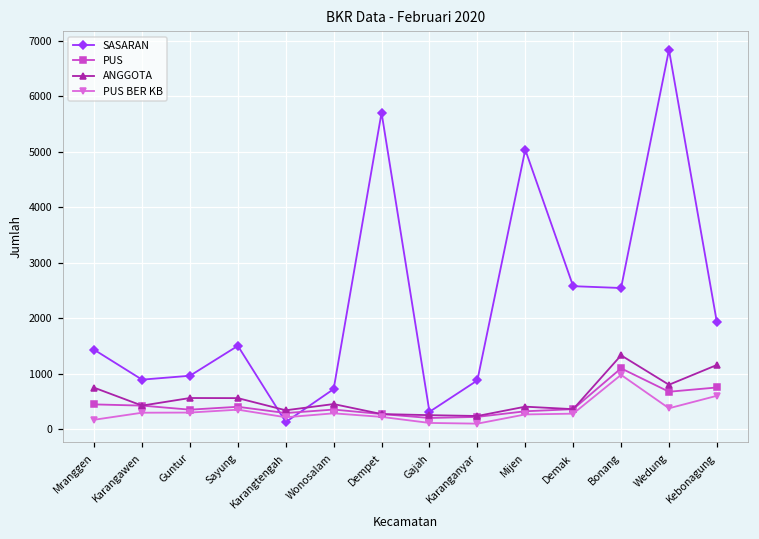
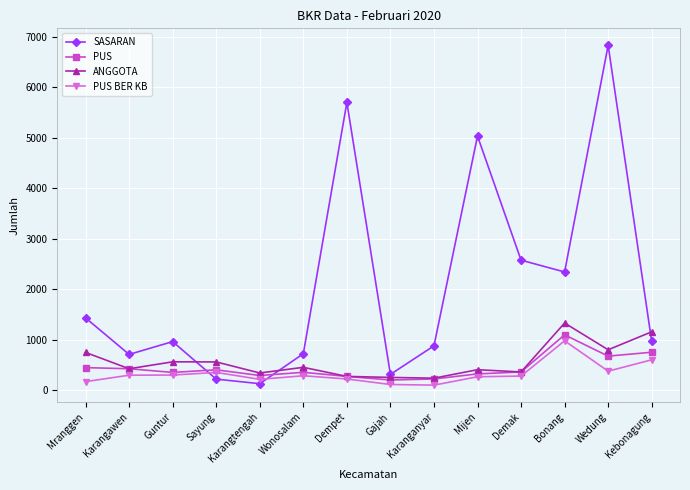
SASARAN, Karangawen: 900 -> 700
SASARAN, Sayung: 1500 -> 200
SASARAN, Bonang: 2500 -> 2300
SASARAN, Kebonagung: 1900 -> 1000
